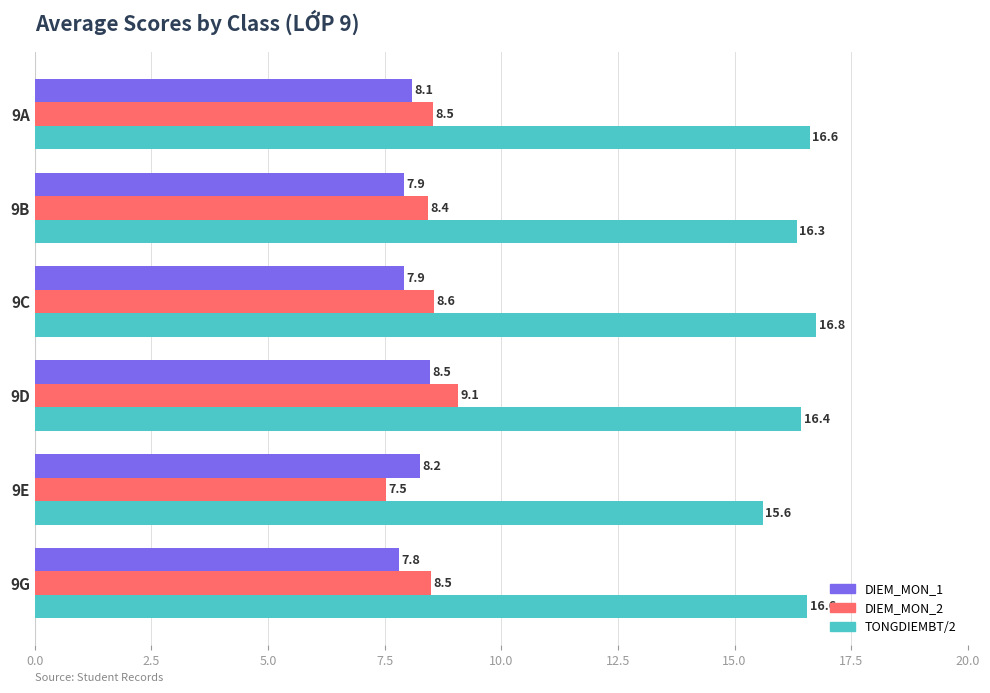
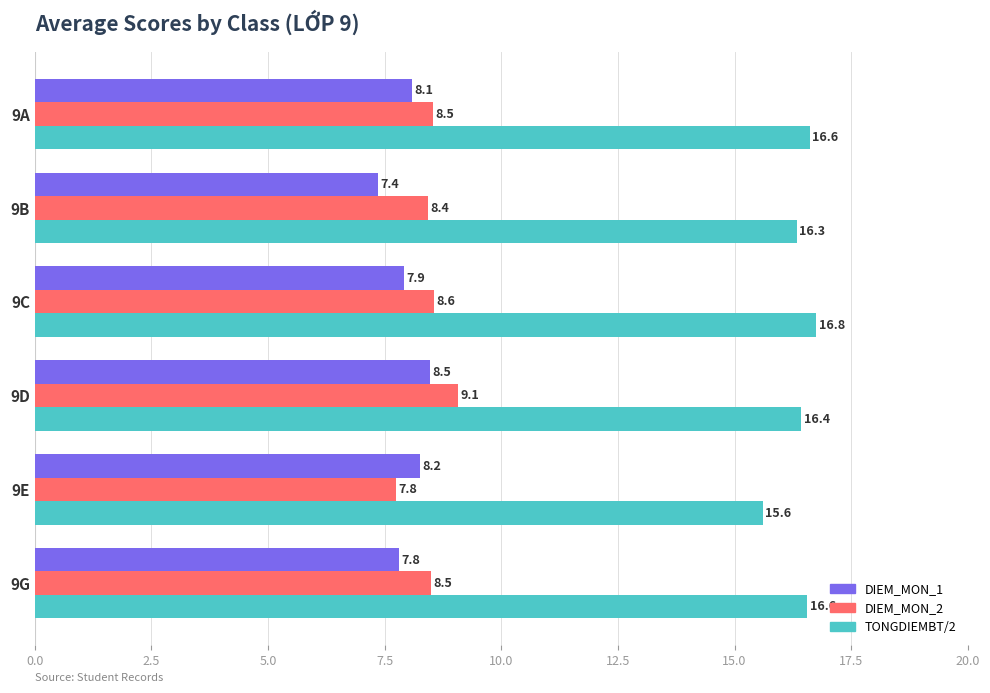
DIEM_MON_1, 9B: 7.9 -> 7.4
DIEM_MON_2, 9E: 7.5 -> 7.8
